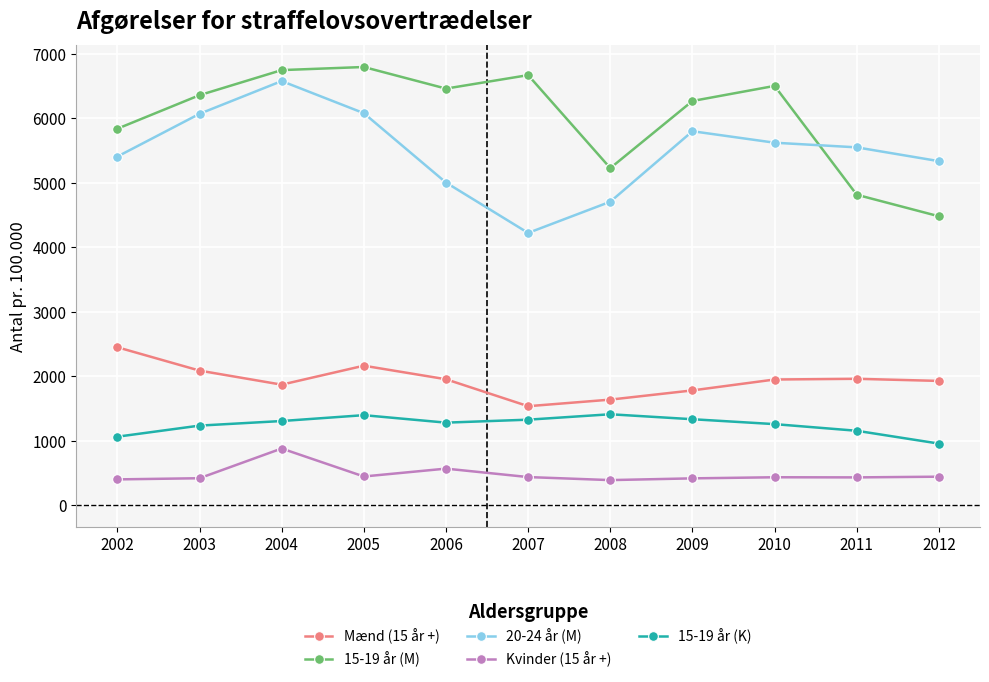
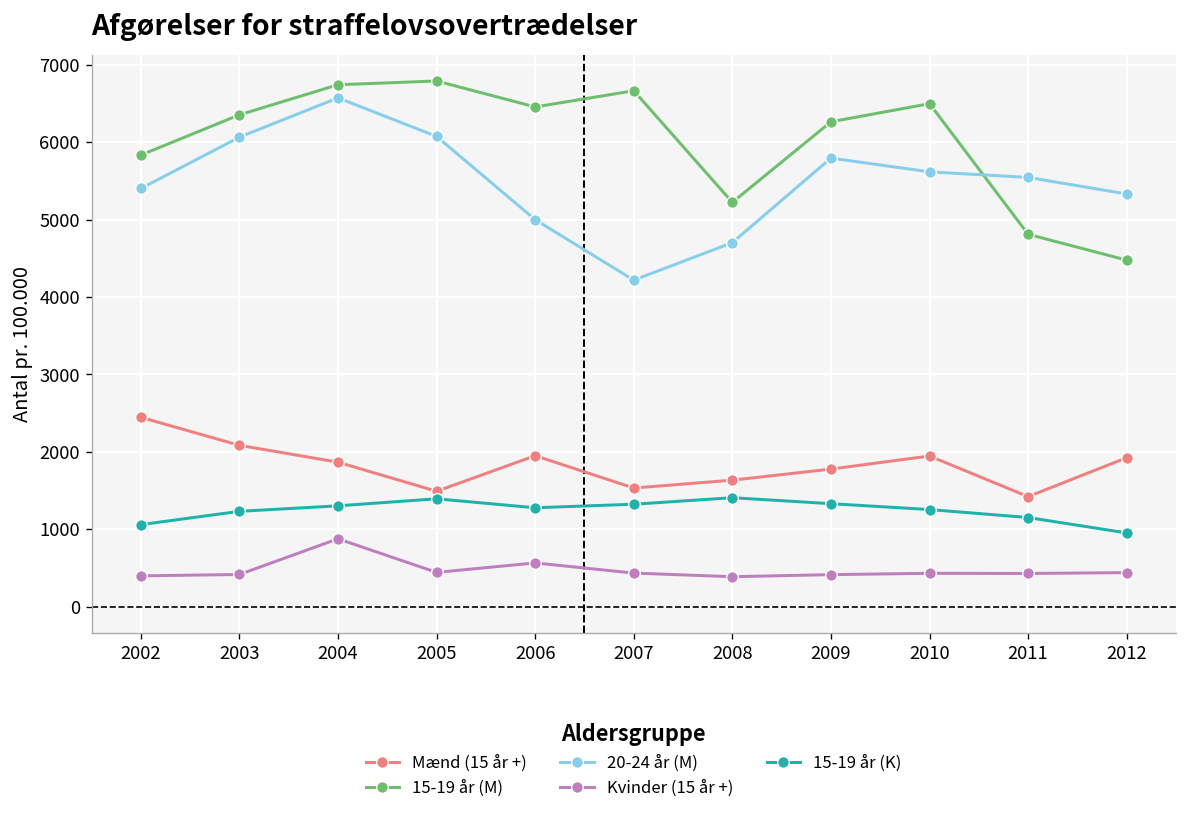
Mænd (15 år +), 2005: 2200 -> 1500
Mænd (15 år +), 2011: 2000 -> 1400
